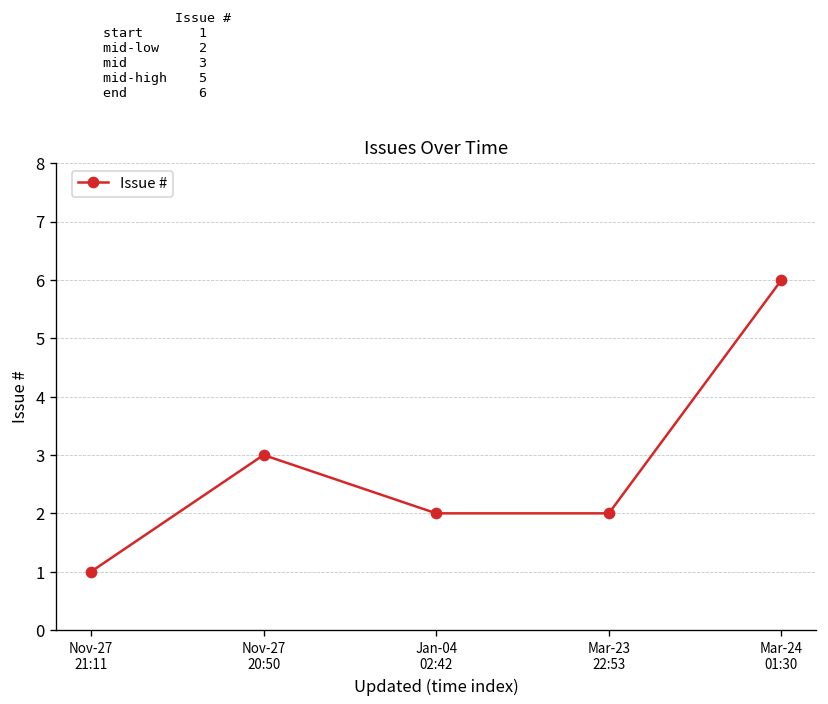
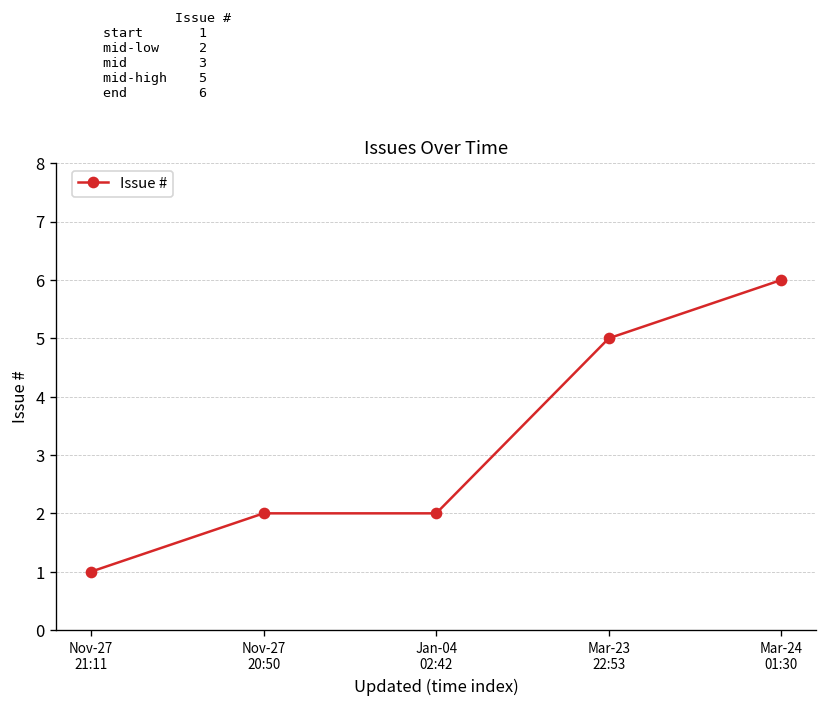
Nov-27 20:50: 3 -> 2
Mar-23 22:53: 2 -> 5
